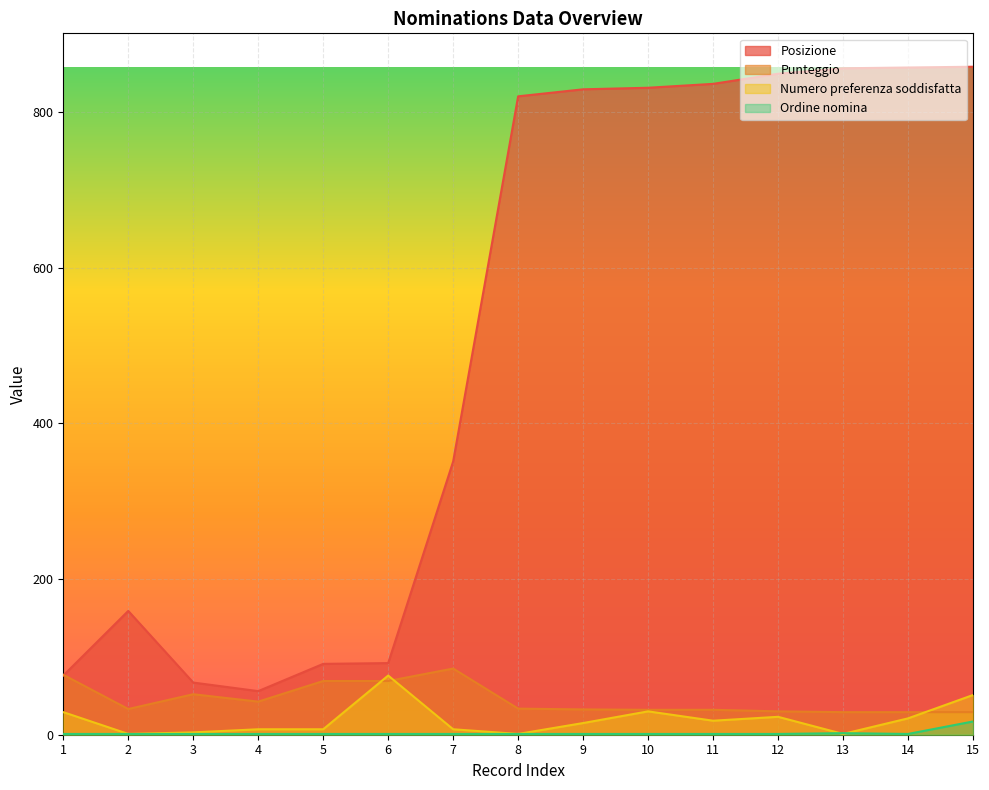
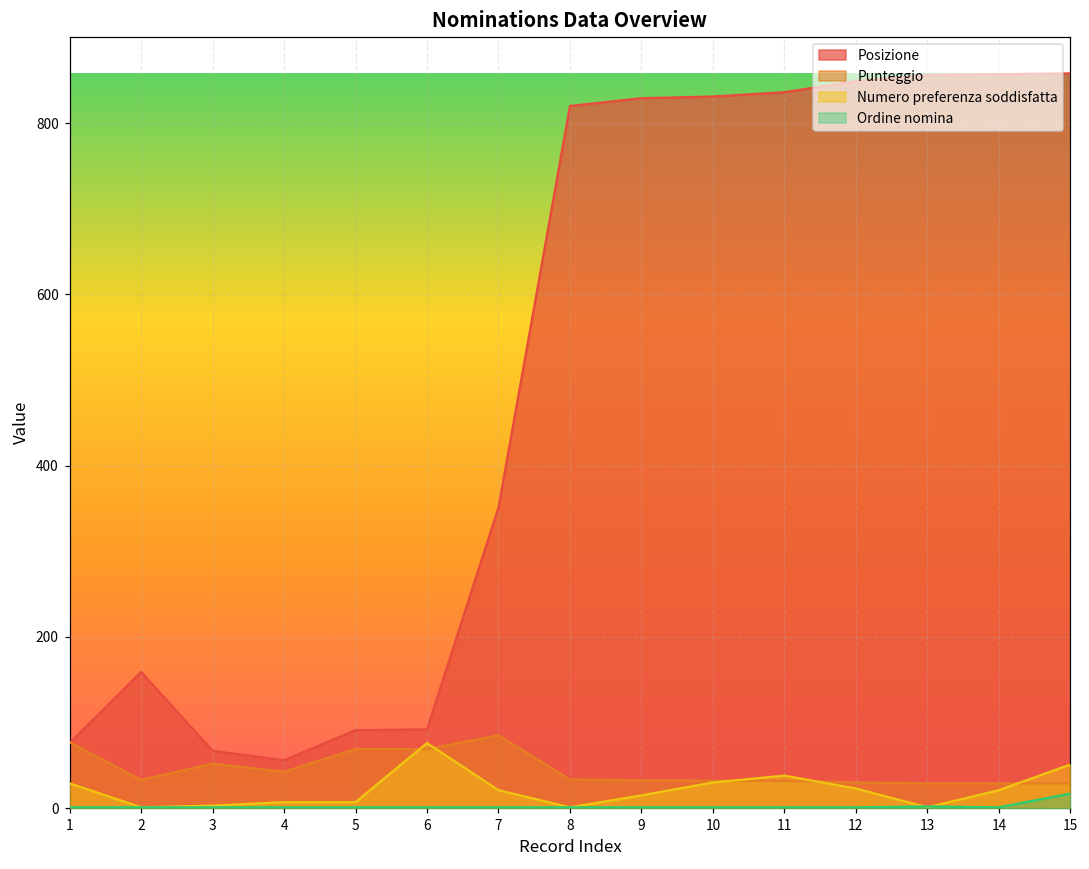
Numero preferenza soddisfatta, 7: 10 -> 20
Numero preferenza soddisfatta, 11: 20 -> 40
